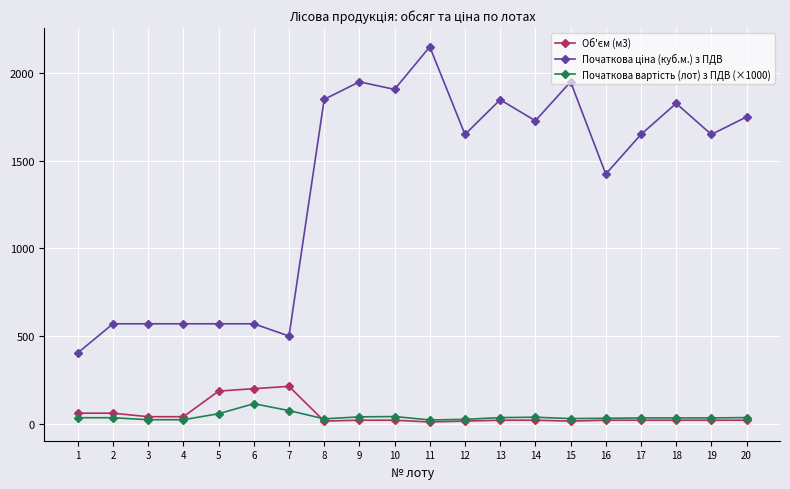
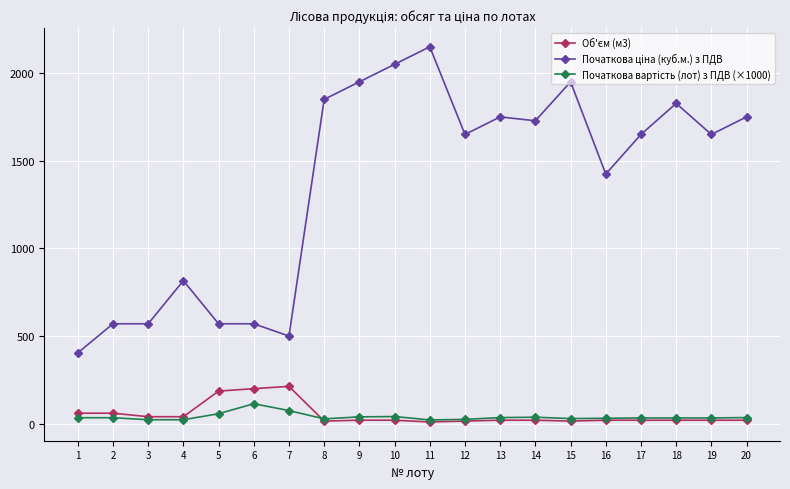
Початкова ціна (куб.м.) з ПДВ, 4: 570 -> 820
Початкова ціна (куб.м.) з ПДВ, 10: 1910 -> 2050
Початкова ціна (куб.м.) з ПДВ, 13: 1850 -> 1750
